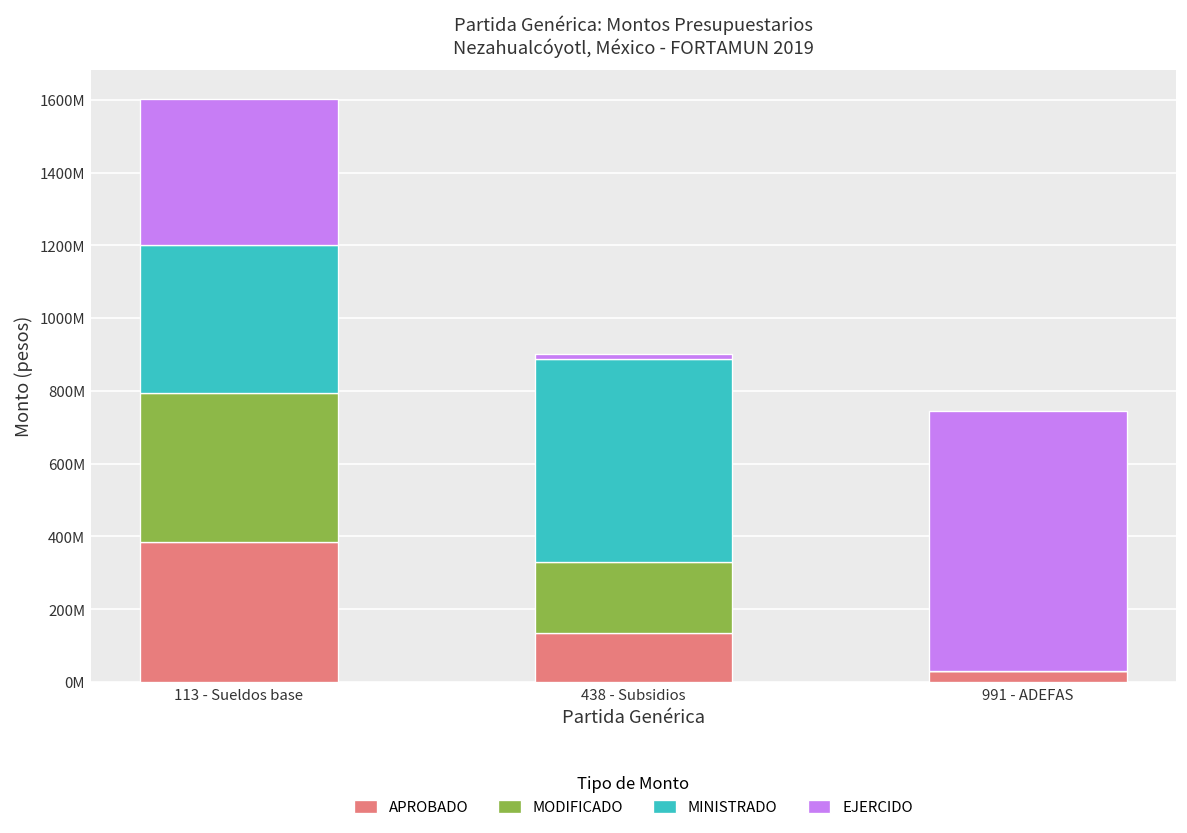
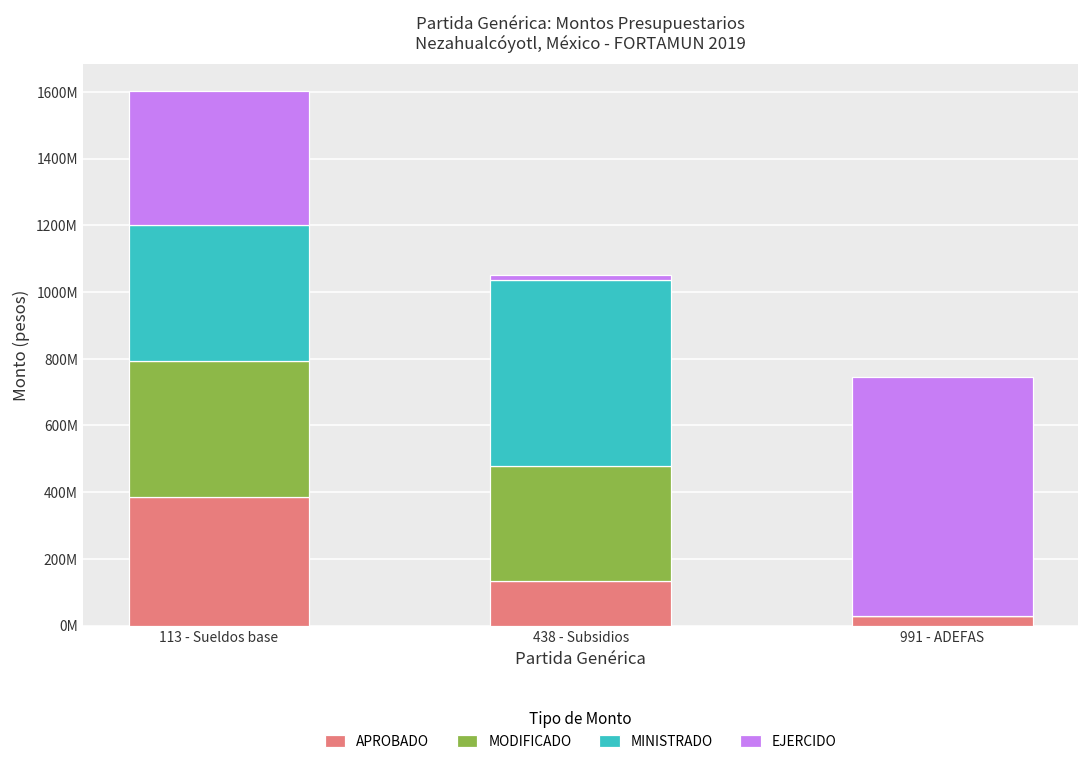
MODIFICADO, 438 - Subsidios: 200000000 -> 350000000
